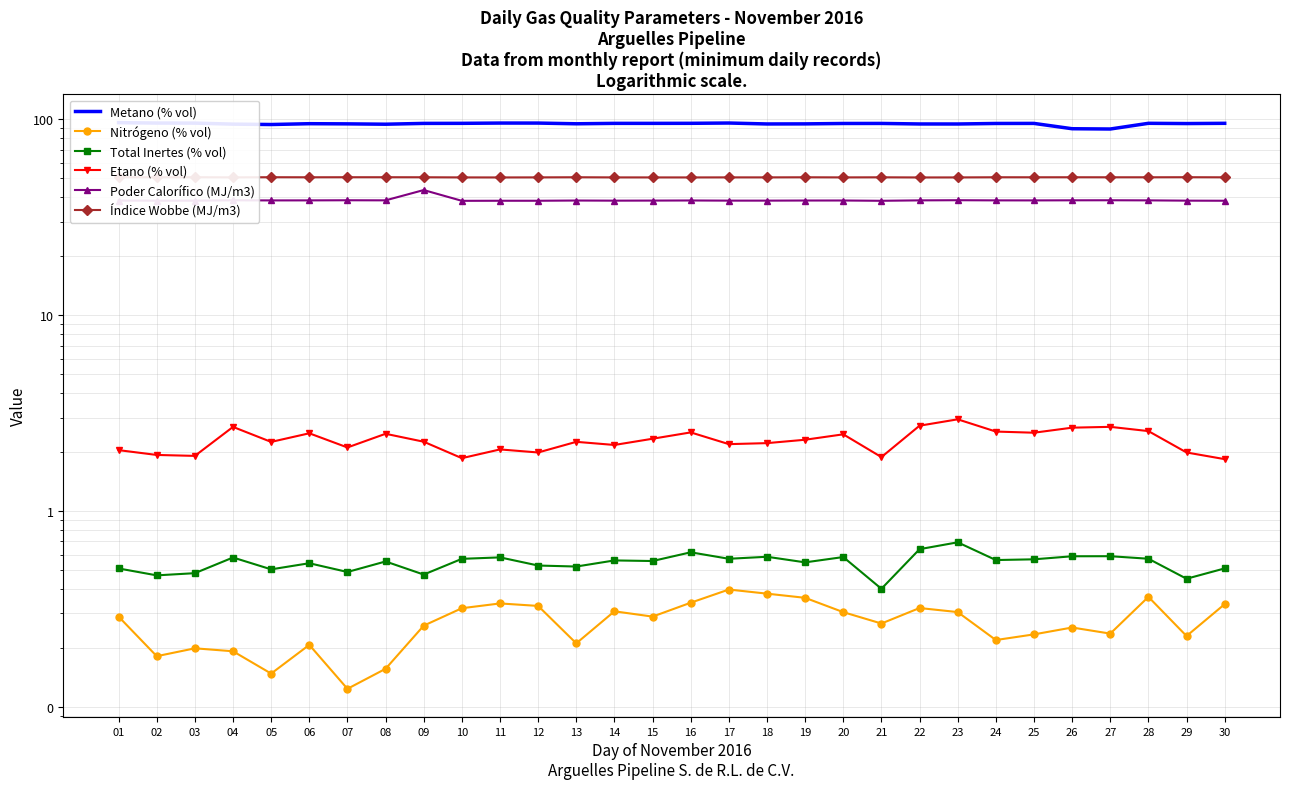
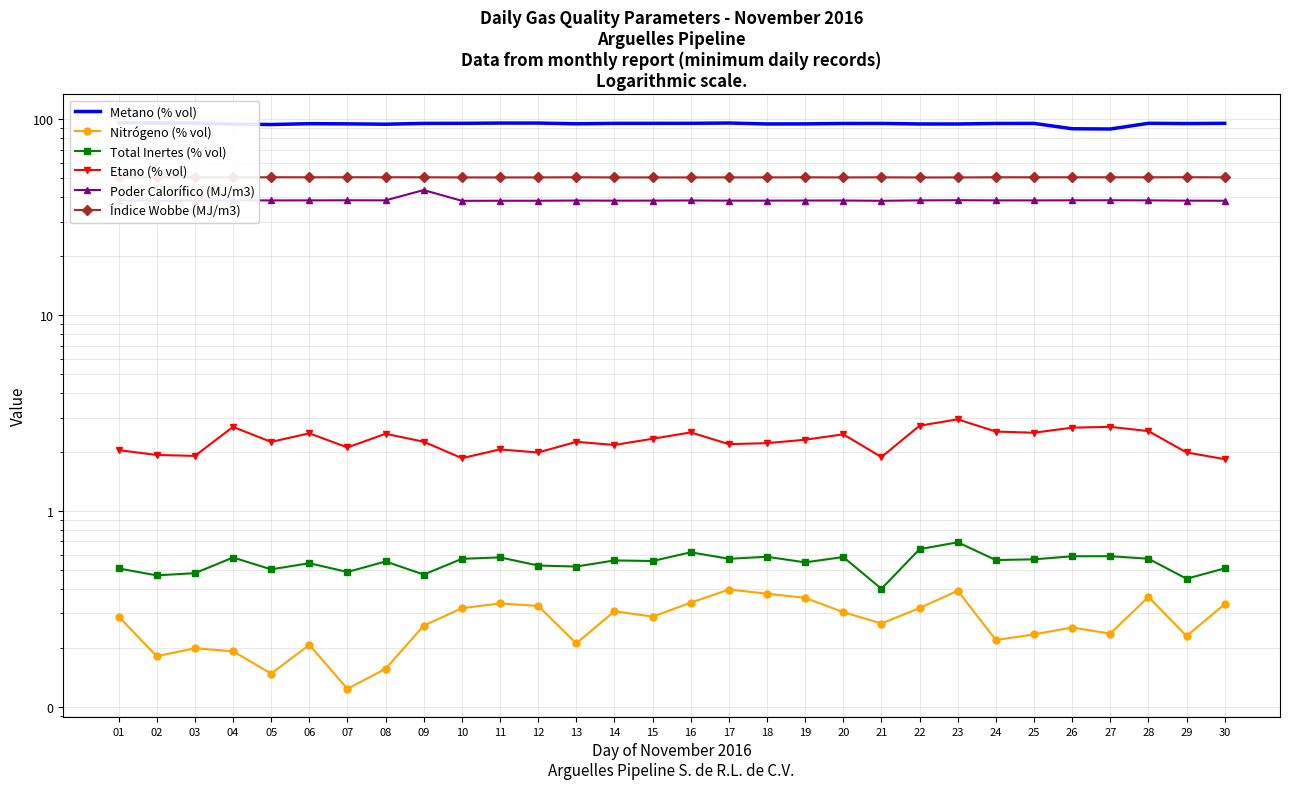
Nitrógeno (% vol), 23: 0.30 -> 0.39
